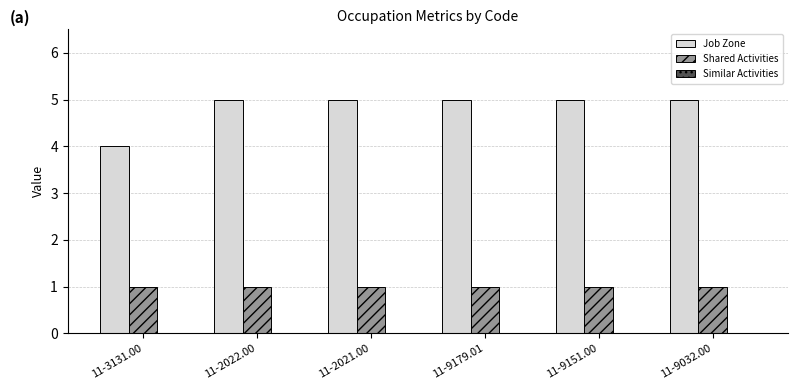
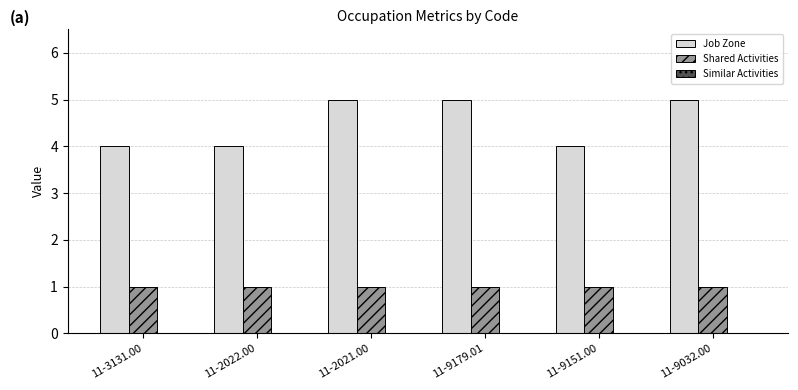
Job Zone, 11-2022.00: 5 -> 4
Job Zone, 11-9151.00: 5 -> 4
